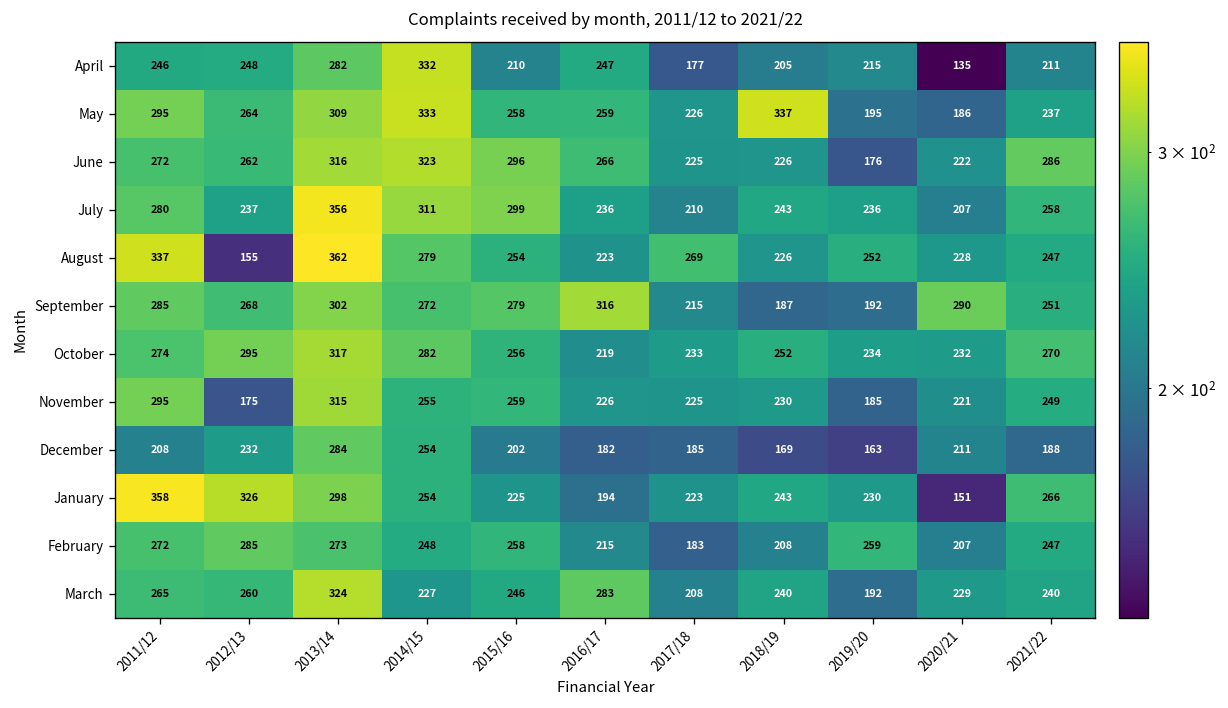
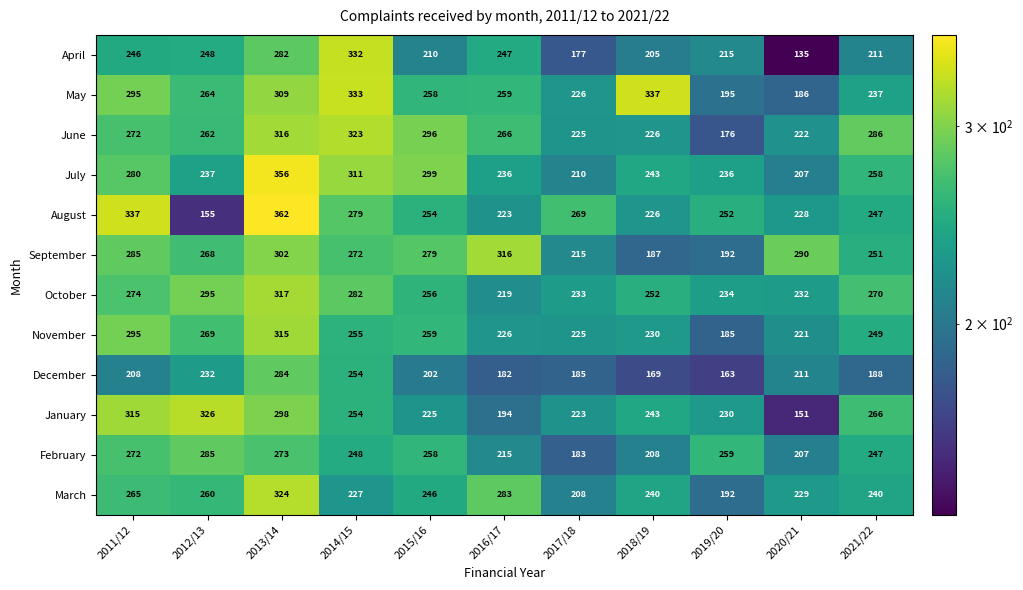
November, 2012/13: 175 -> 269
January, 2011/12: 358 -> 315
